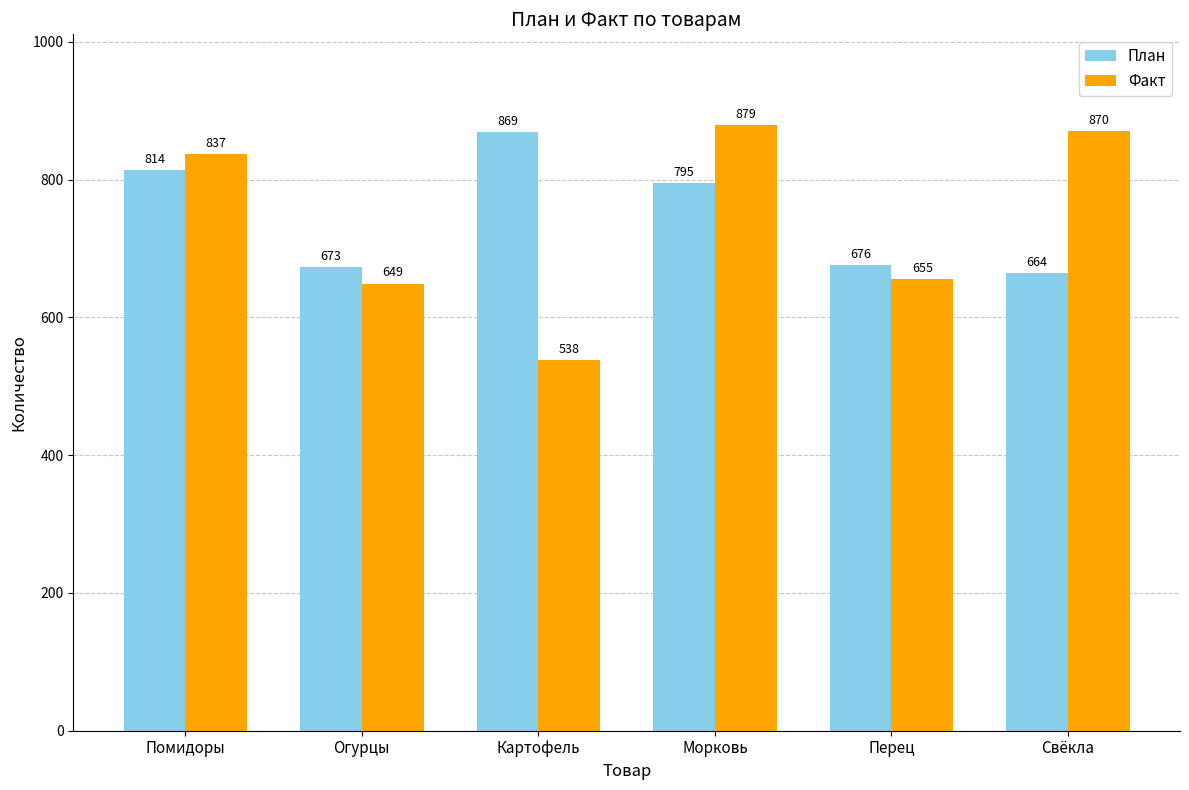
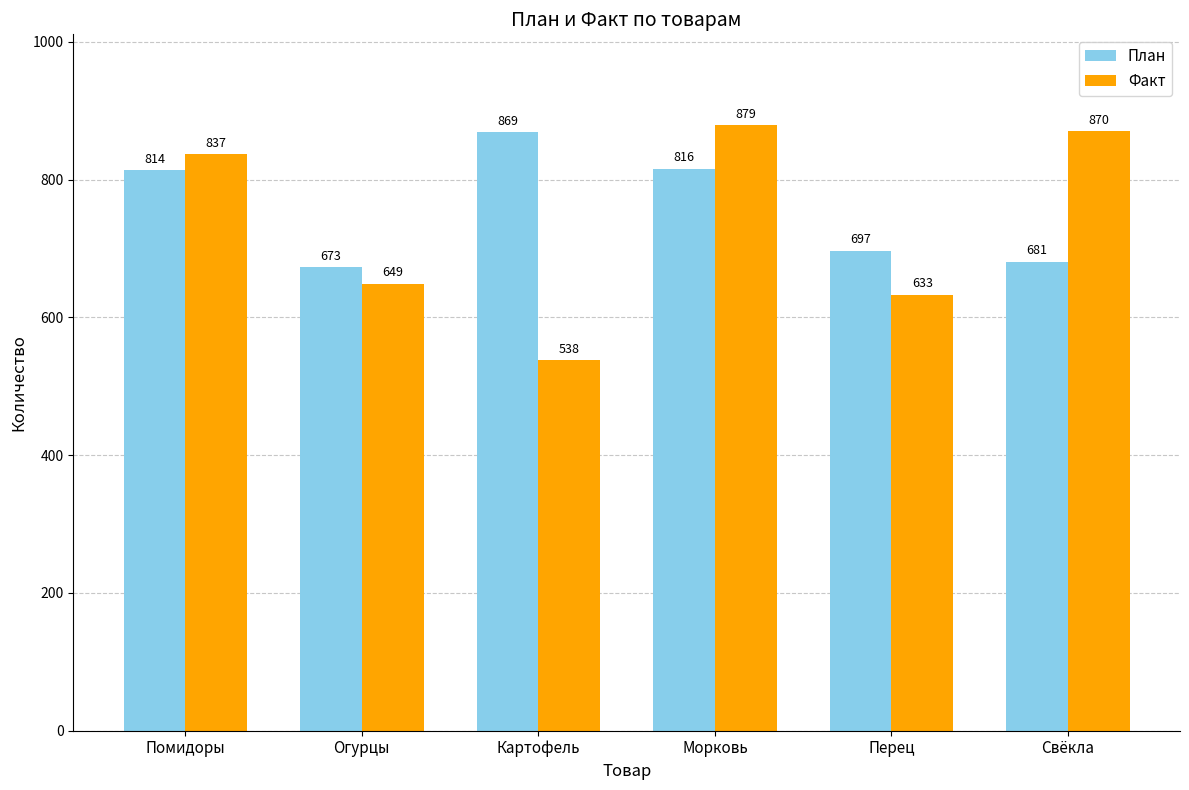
План, Морковь: 795 -> 816
План, Перец: 676 -> 697
Факт, Перец: 655 -> 633
План, Свёкла: 664 -> 681
